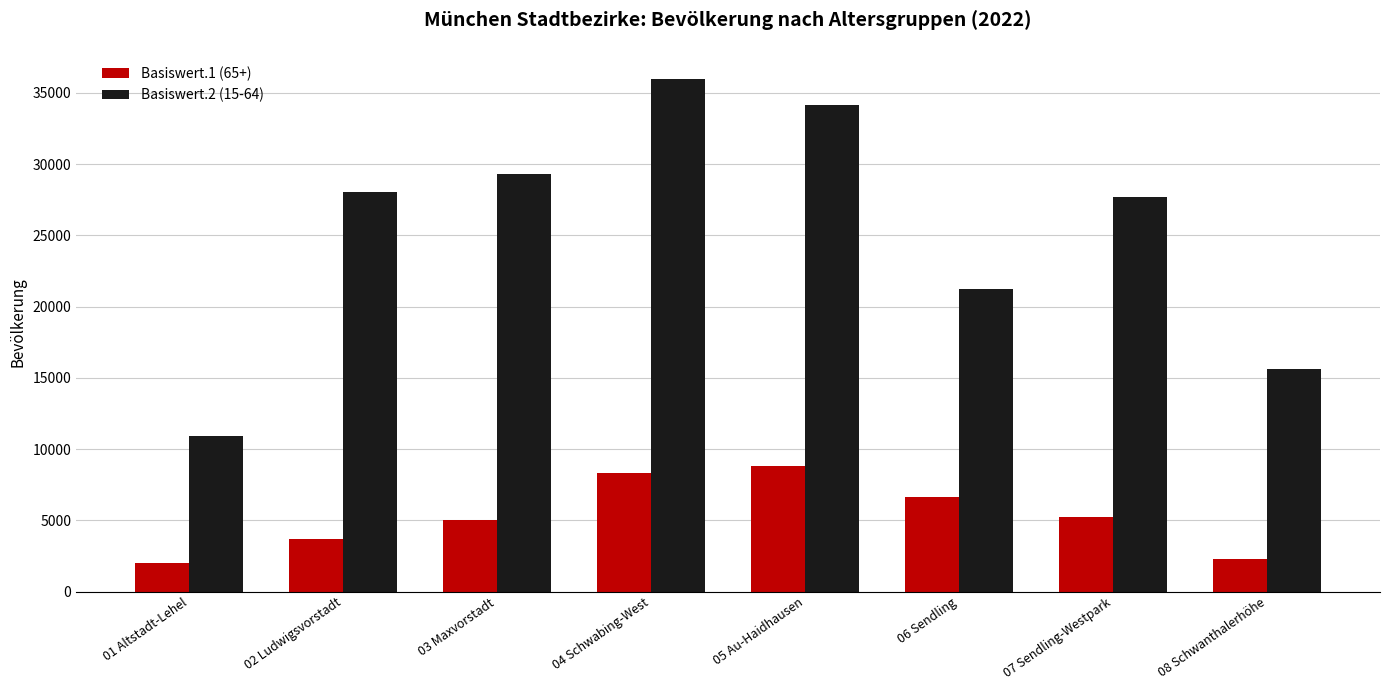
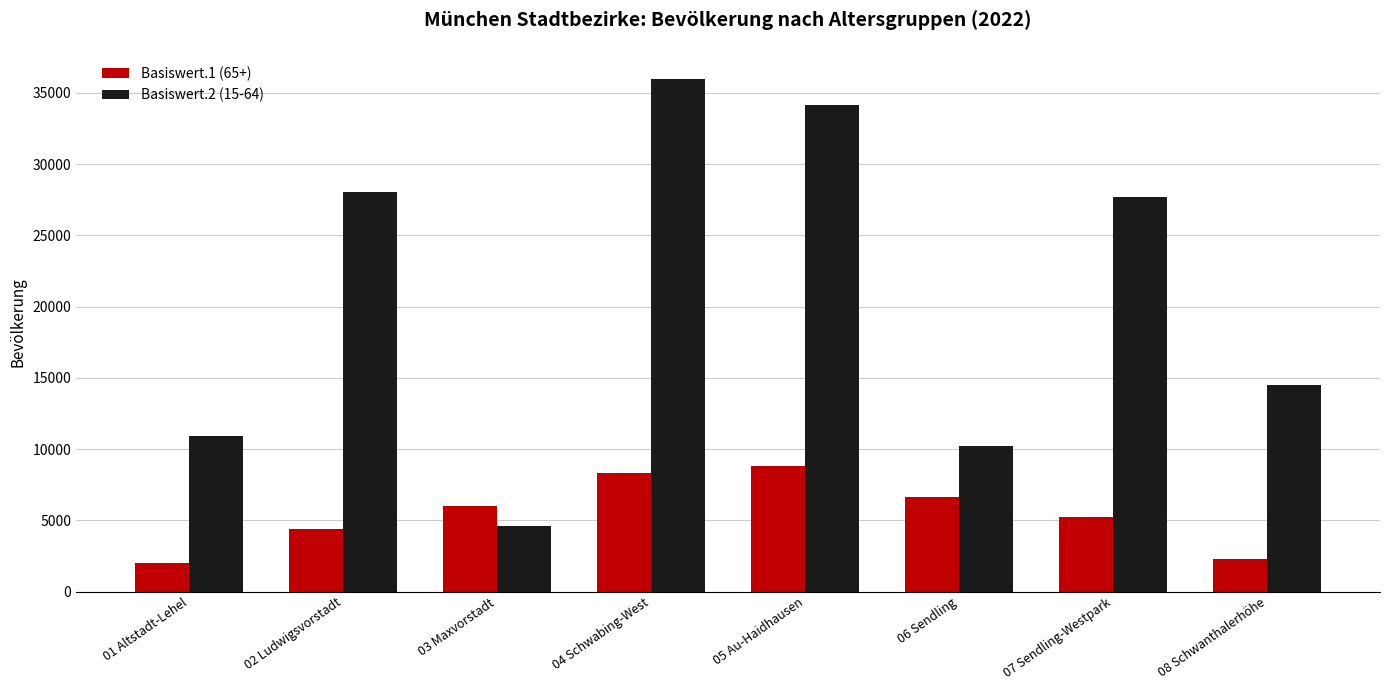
Basiswert.1 (65+), 02 Ludwigsvorstadt: 3700 -> 4400
Basiswert.1 (65+), 03 Maxvorstadt: 5000 -> 6000
Basiswert.2 (15-64), 03 Maxvorstadt: 29300 -> 4600
Basiswert.2 (15-64), 06 Sendling: 21200 -> 10200
Basiswert.2 (15-64), 08 Schwanthalerhöhe: 15700 -> 14500
